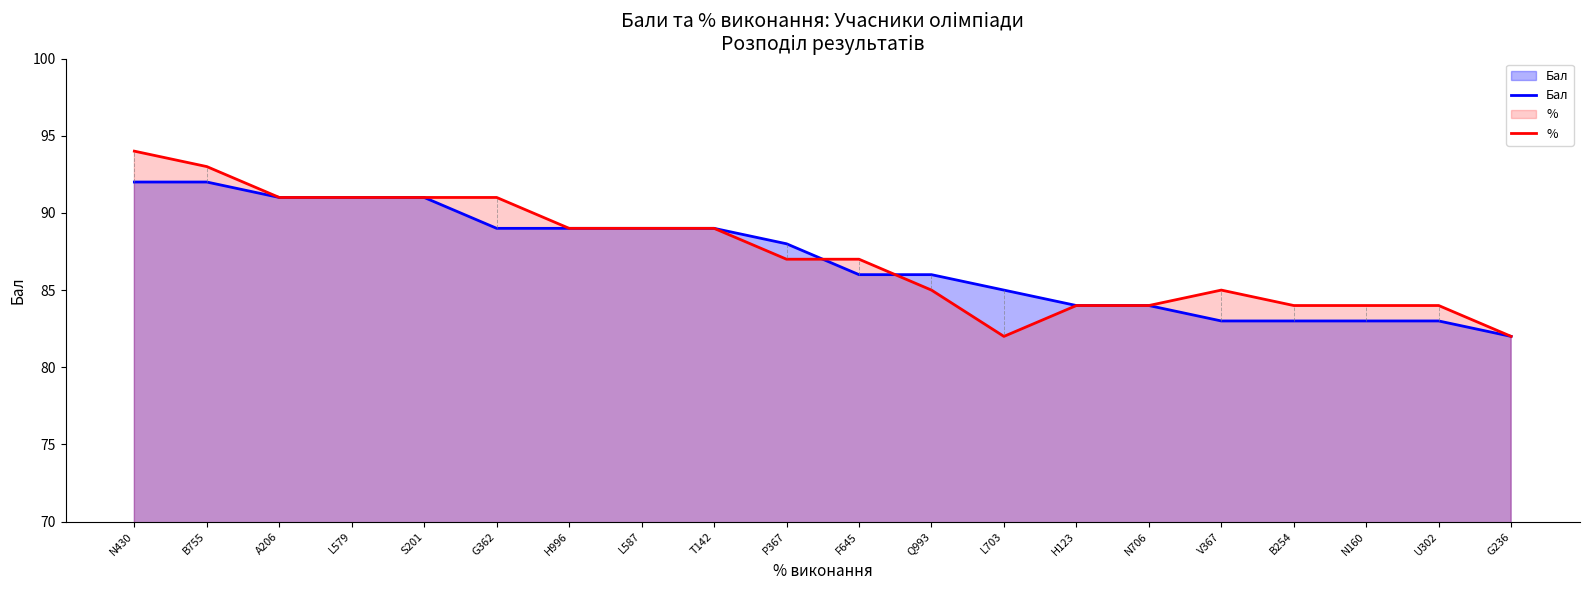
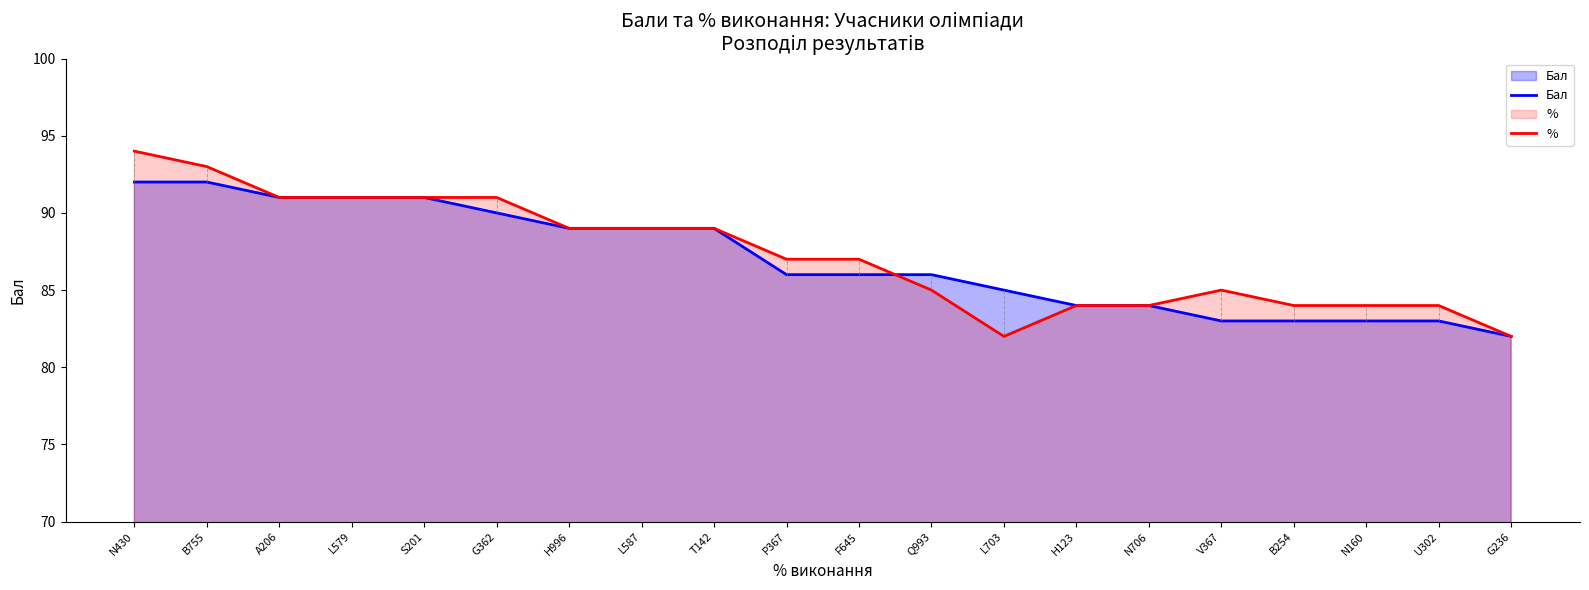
Бал, G362: 89 -> 90
Бал, P367: 88 -> 86
